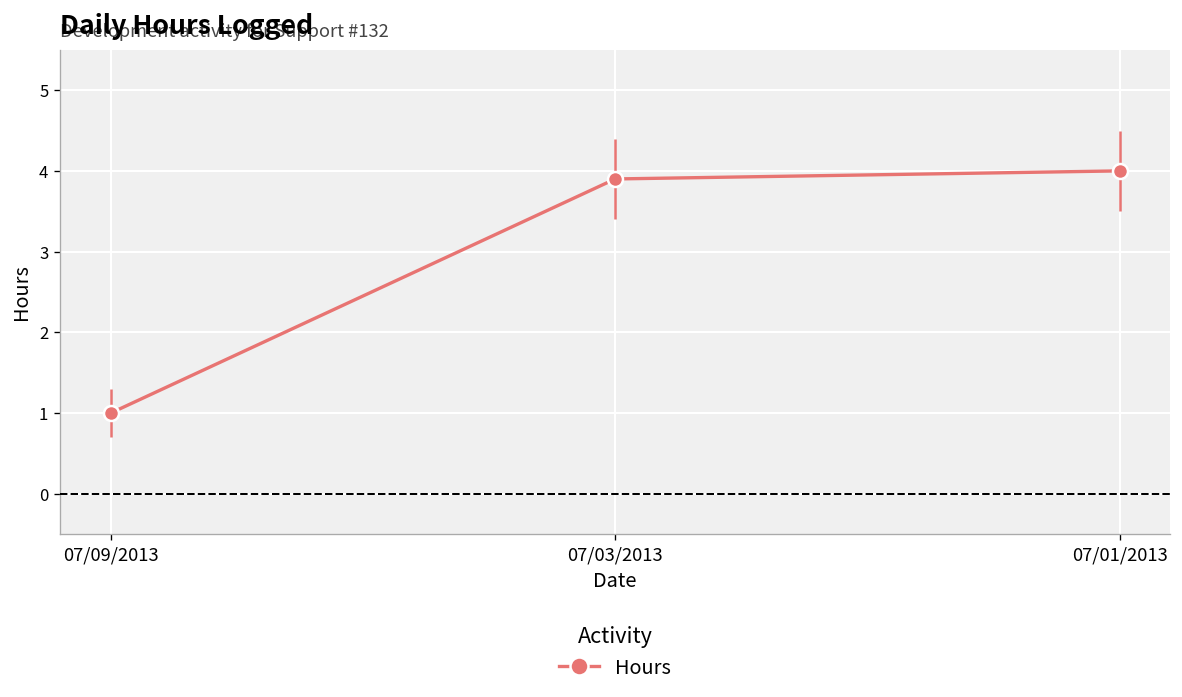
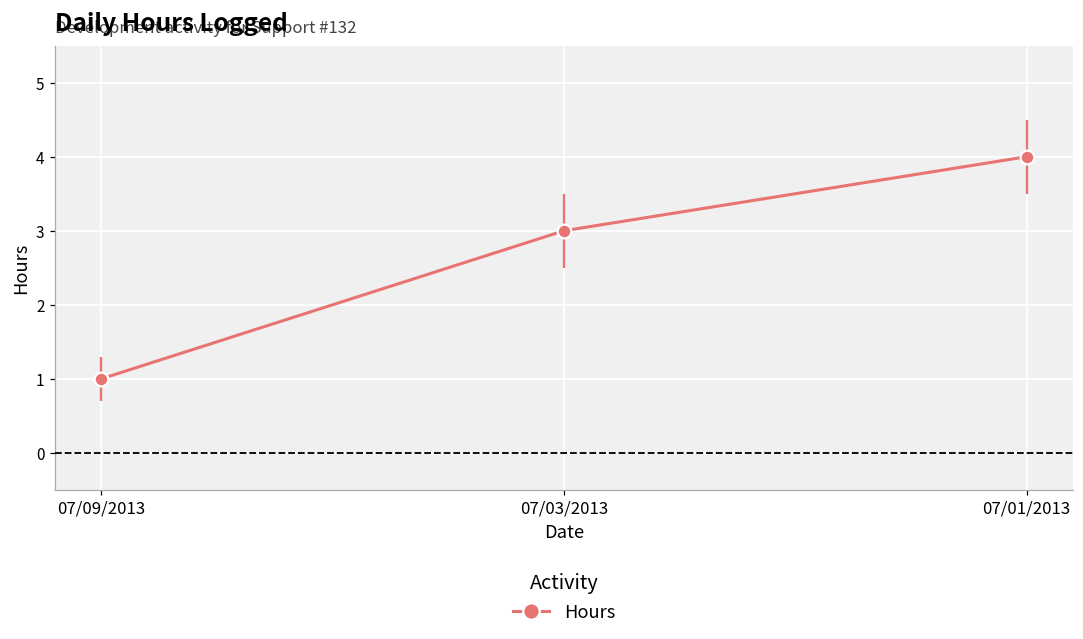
07/03/2013: 3.9 -> 3.0
